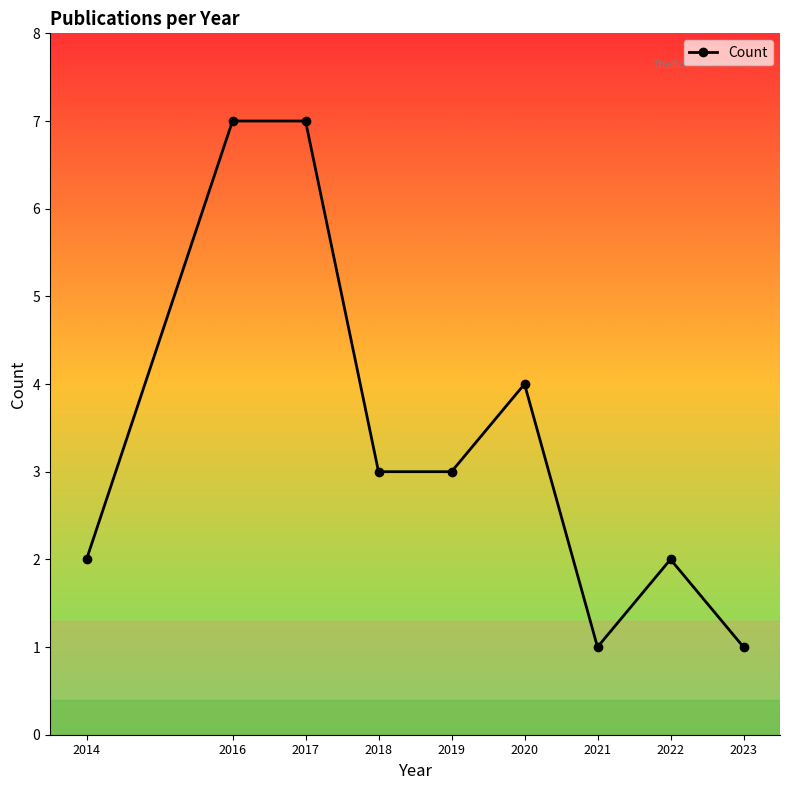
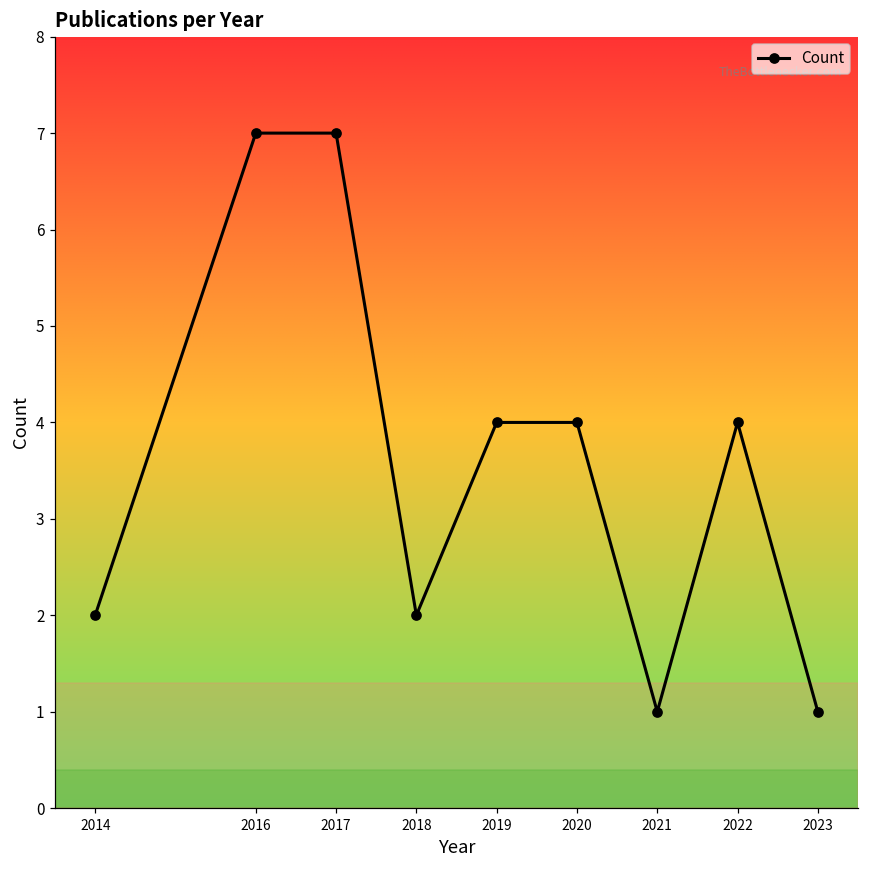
2018: 3 -> 2
2019: 3 -> 4
2022: 2 -> 4
